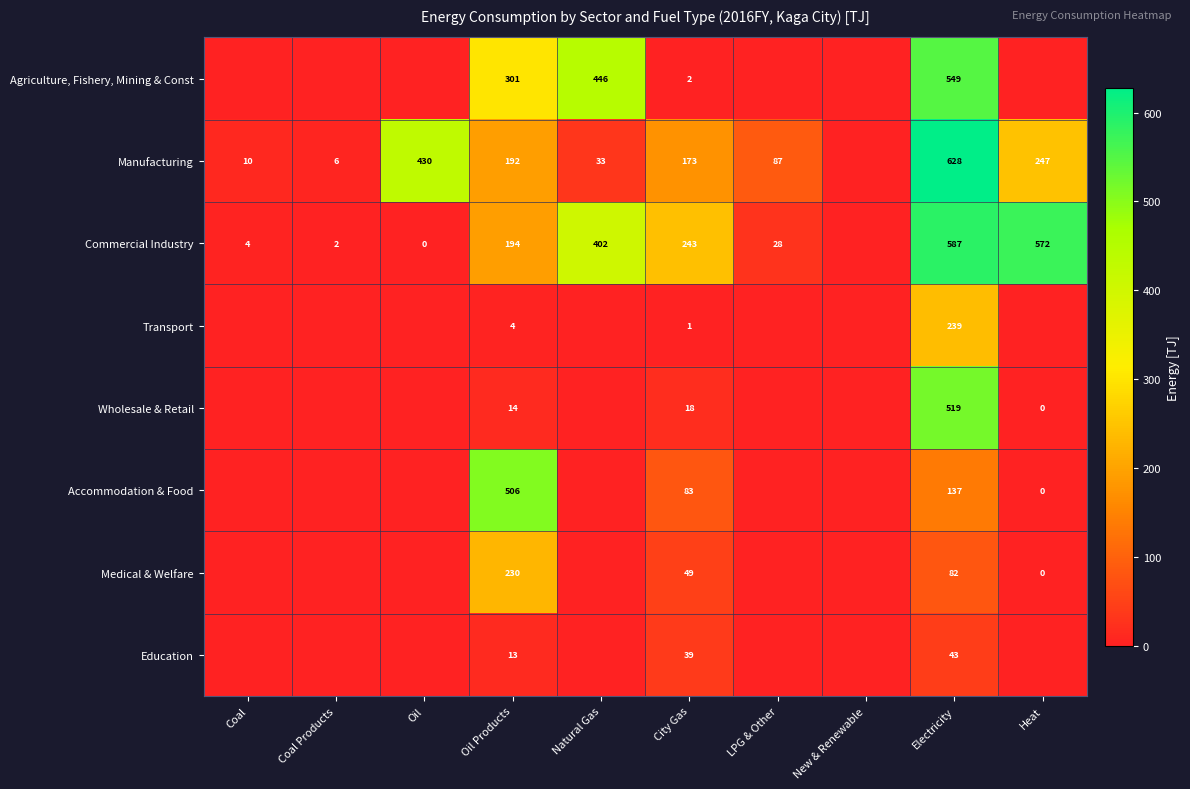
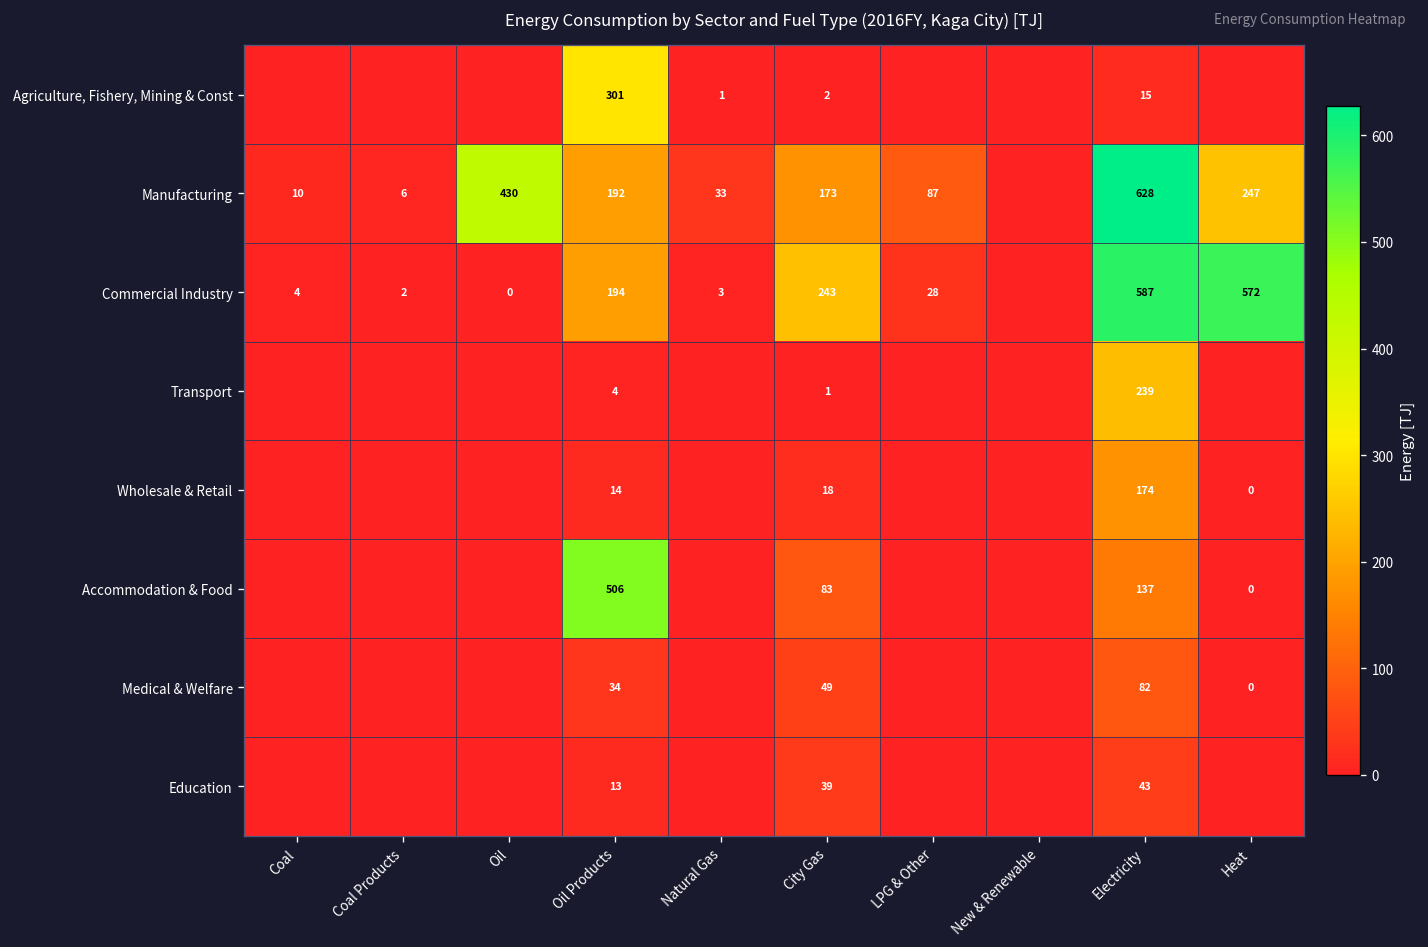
Agriculture, Fishery, Mining & Const, Natural Gas: 446 -> 1
Agriculture, Fishery, Mining & Const, Electricity: 549 -> 15
Commercial Industry, Natural Gas: 402 -> 3
Wholesale & Retail, Electricity: 519 -> 174
Medical & Welfare, Oil Products: 230 -> 34
